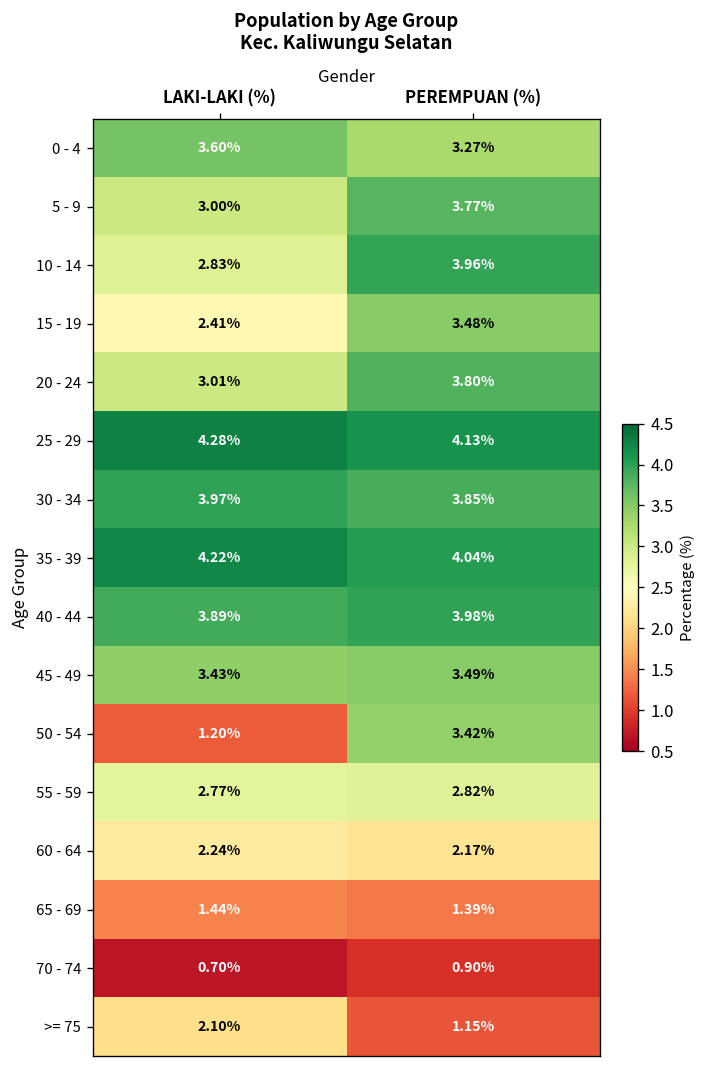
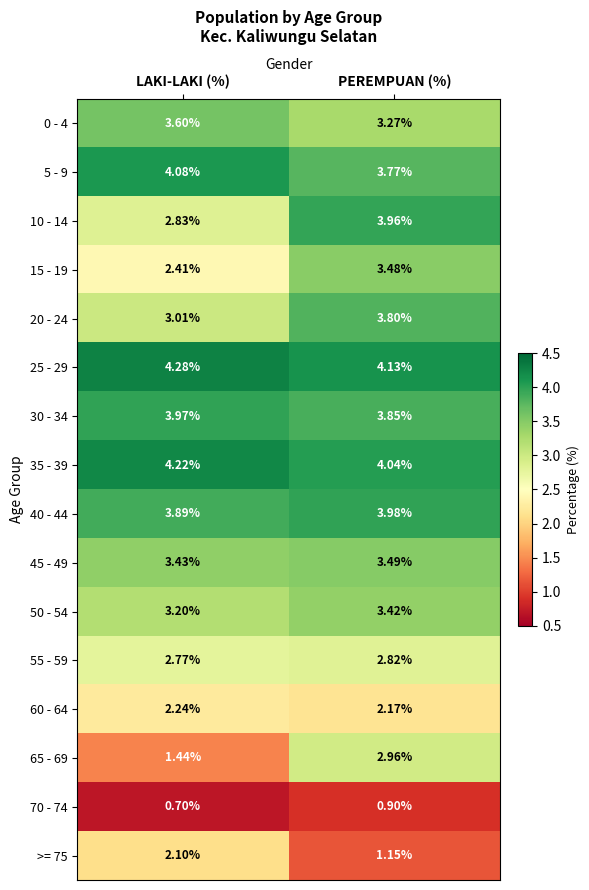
5 - 9, LAKI-LAKI (%): 3.00% -> 4.08%
50 - 54, LAKI-LAKI (%): 1.20% -> 3.20%
65 - 69, PEREMPUAN (%): 1.39% -> 2.96%
